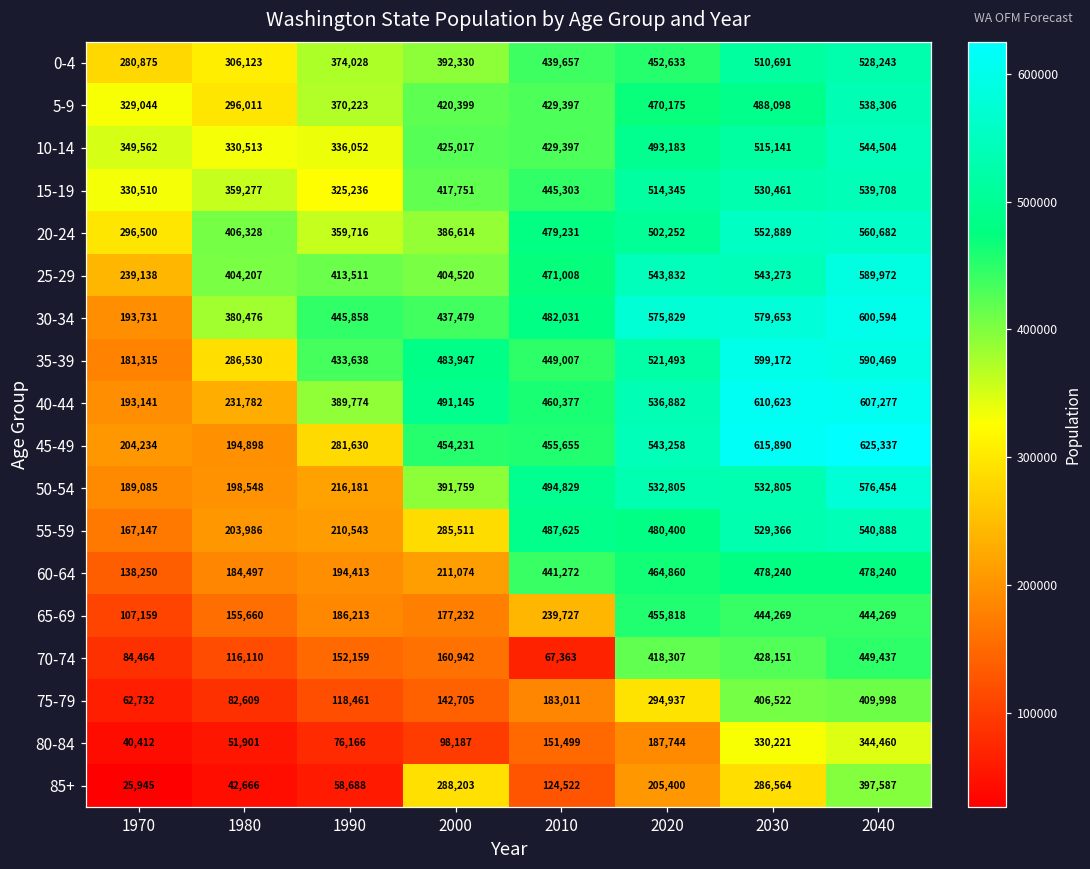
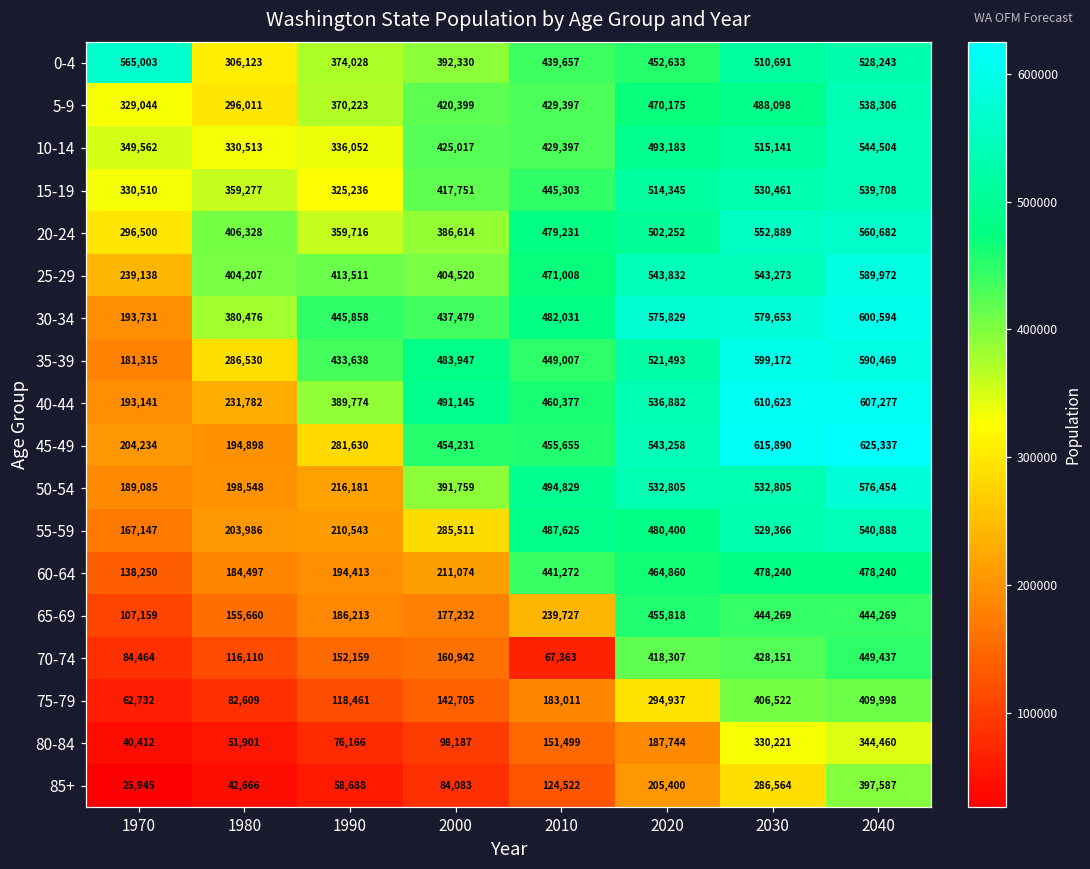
0-4, 1970: 280,875 -> 565,003
85+, 2000: 288,203 -> 84,083
